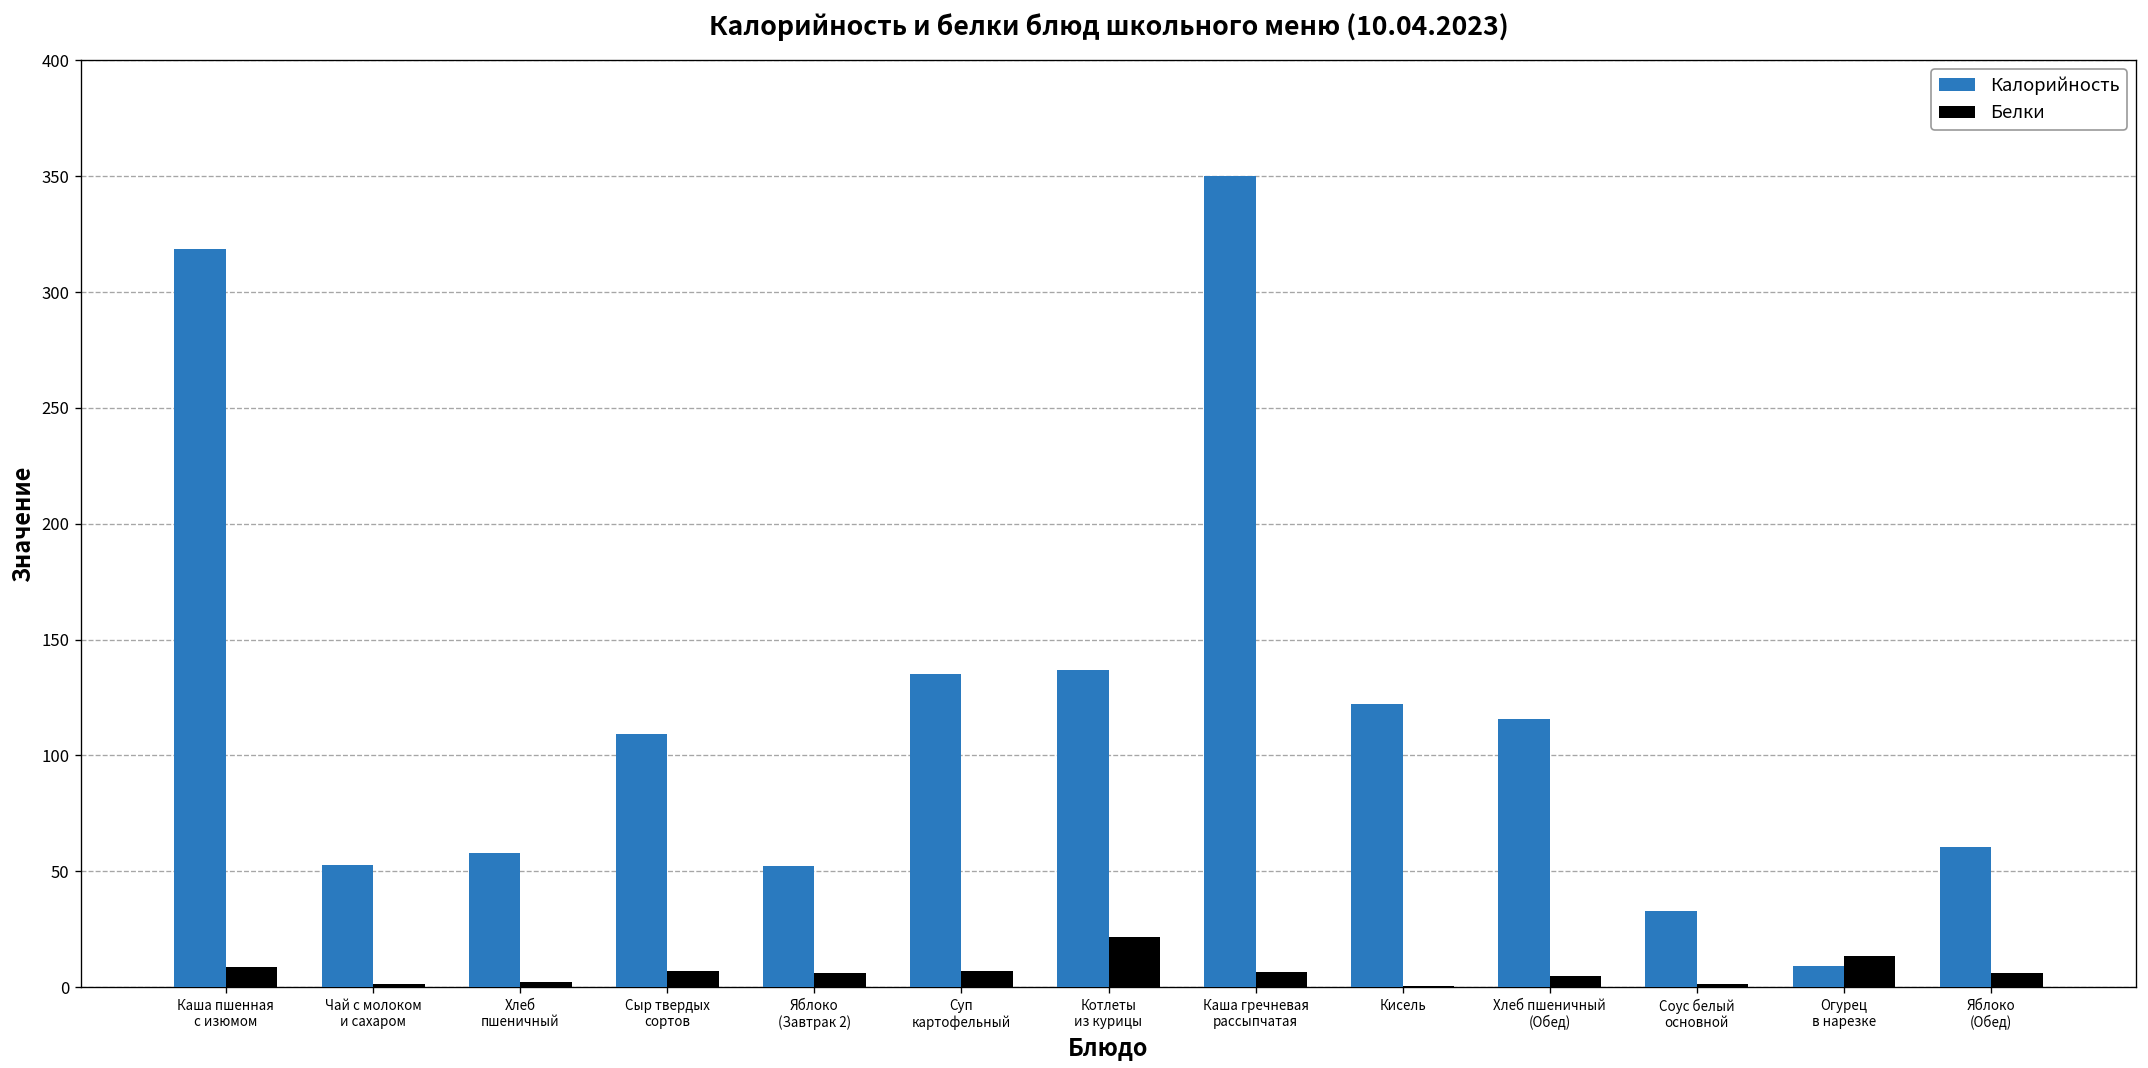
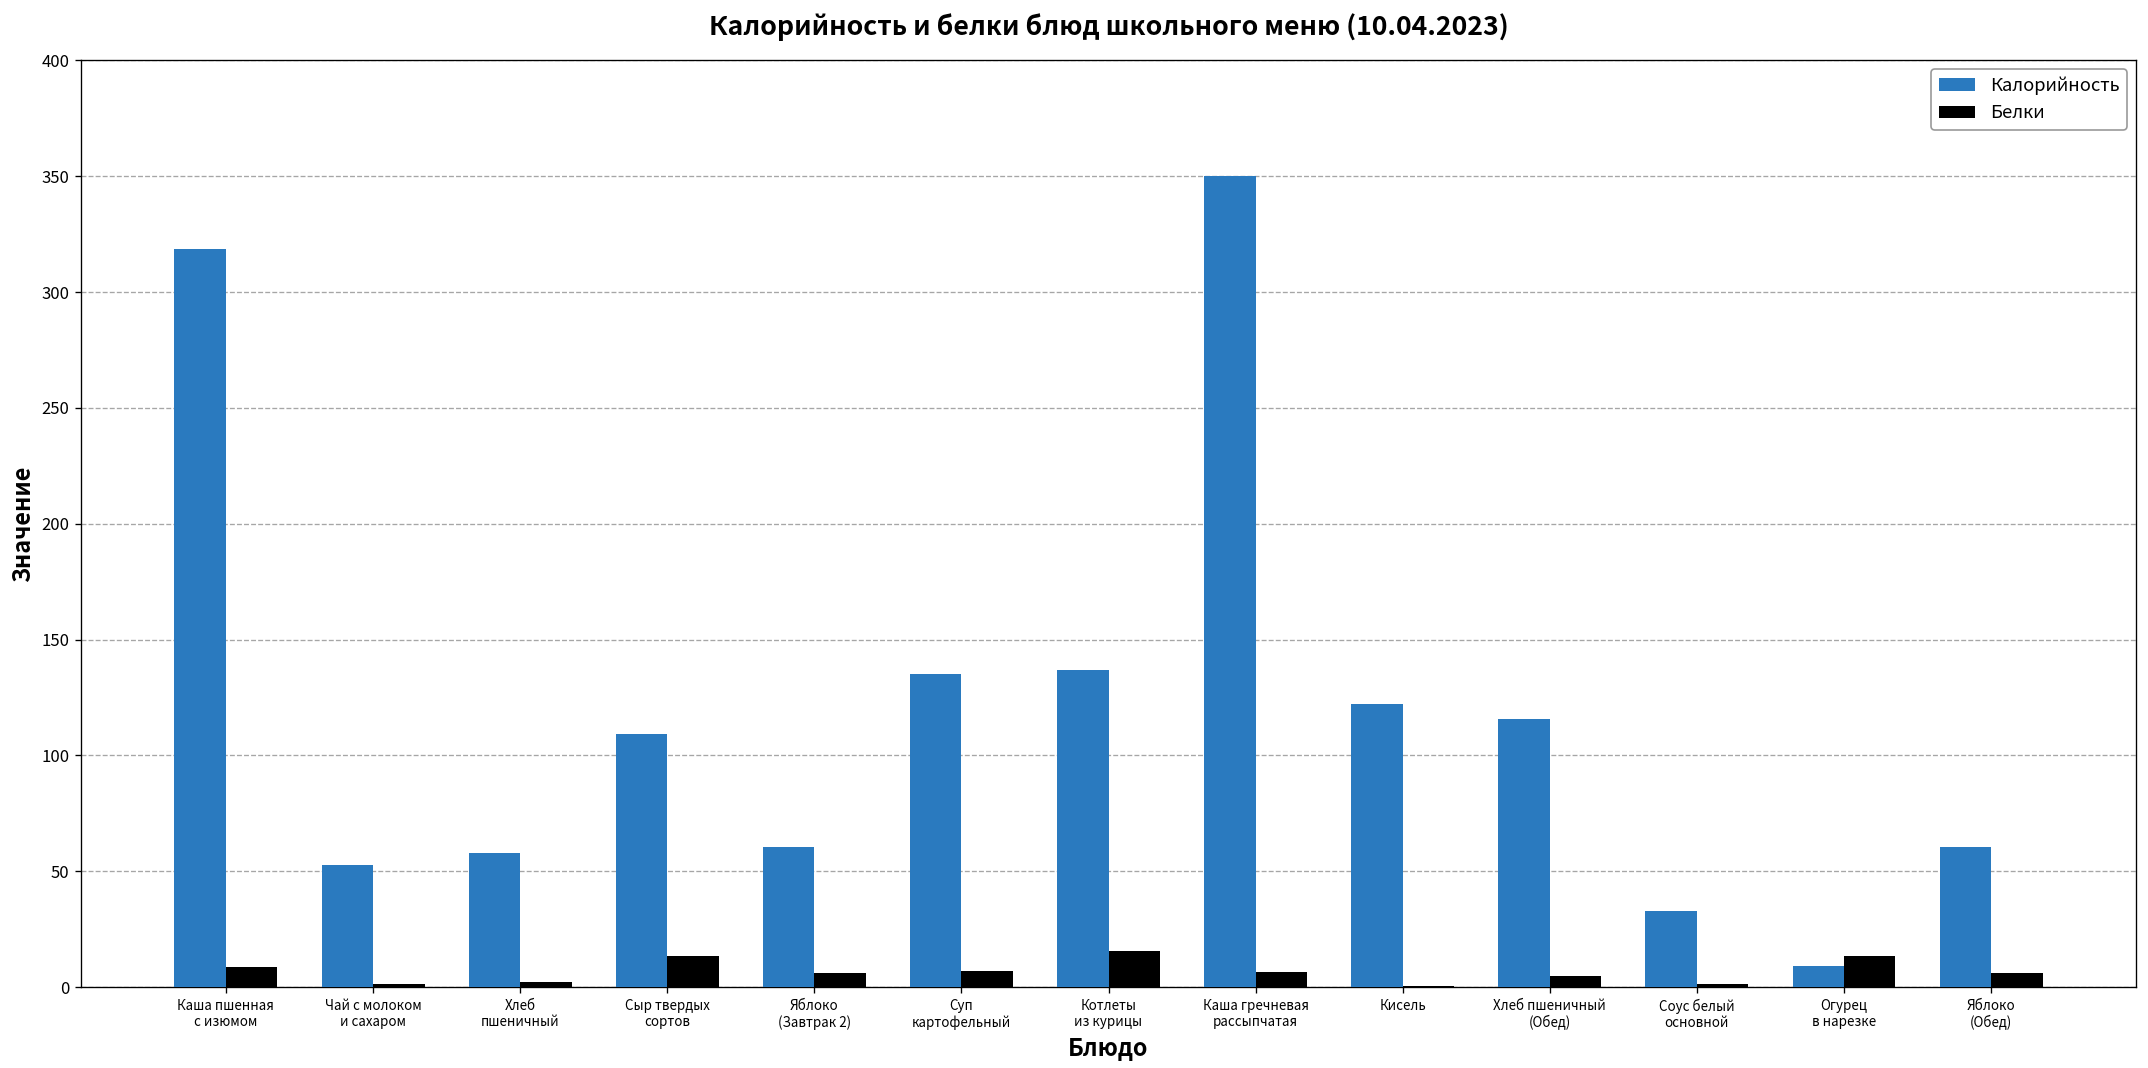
Белки, Сыр твердых сортов: 7 -> 13
Калорийность, Яблоко (Завтрак 2): 52 -> 61
Белки, Котлеты из курицы: 22 -> 15
